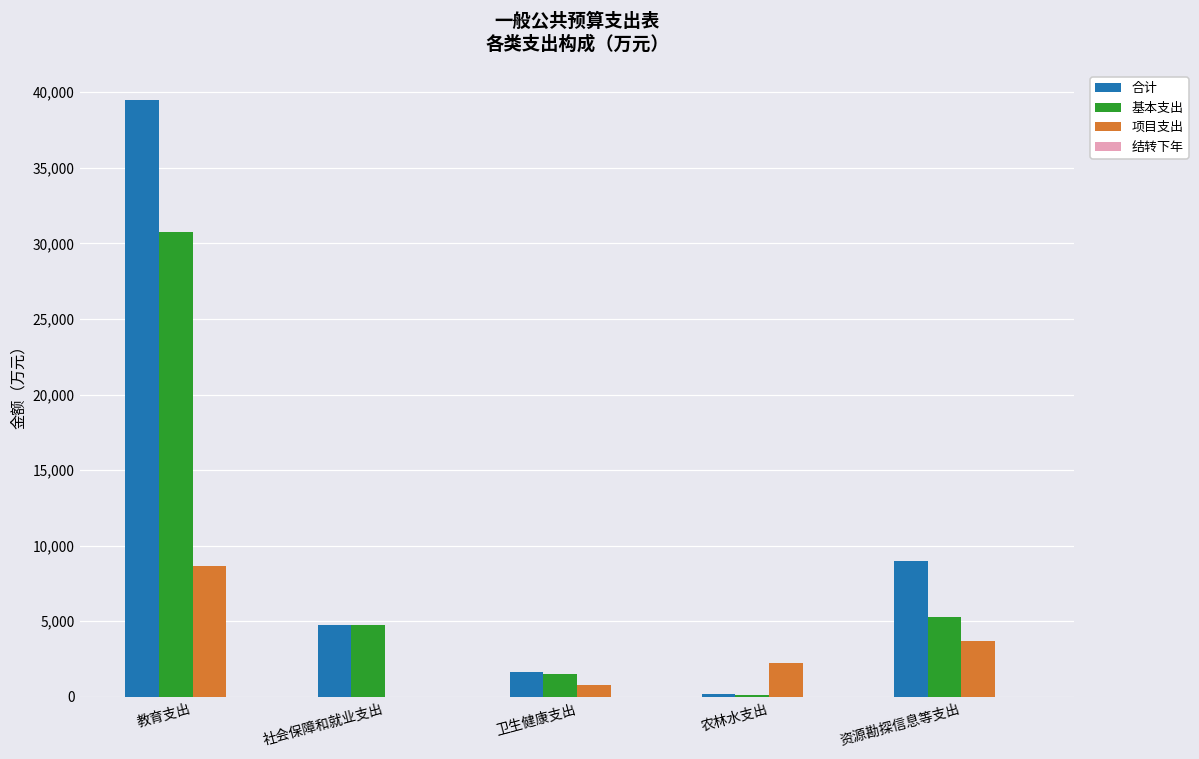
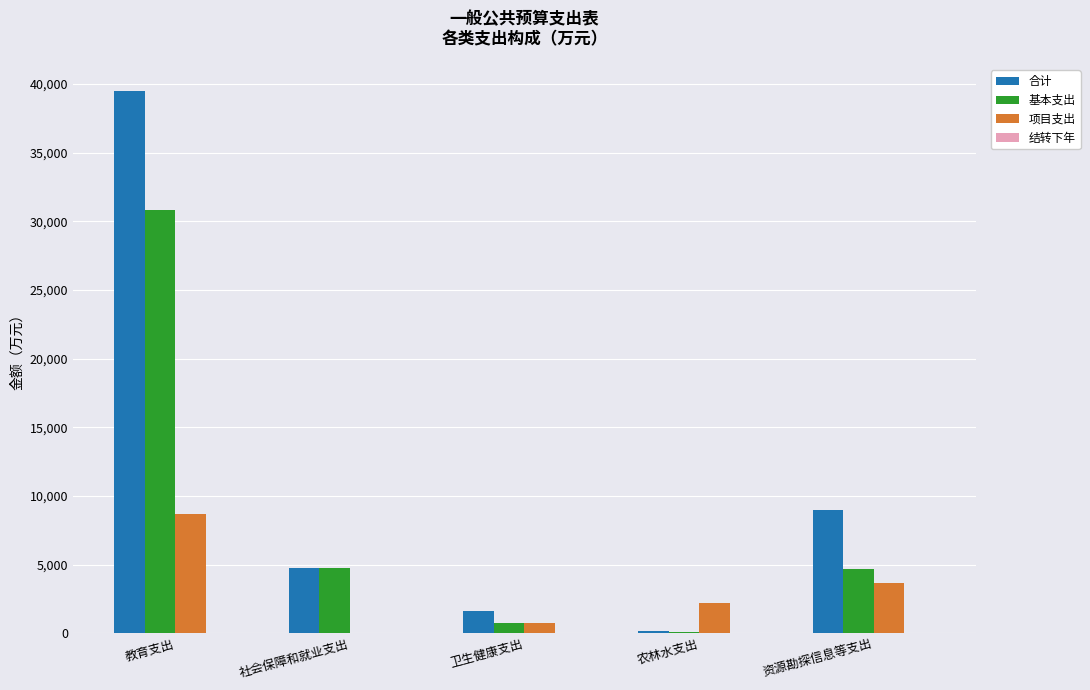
基本支出, 卫生健康支出: 1,500 -> 800
基本支出, 资源勘探信息等支出: 5,300 -> 4,700
